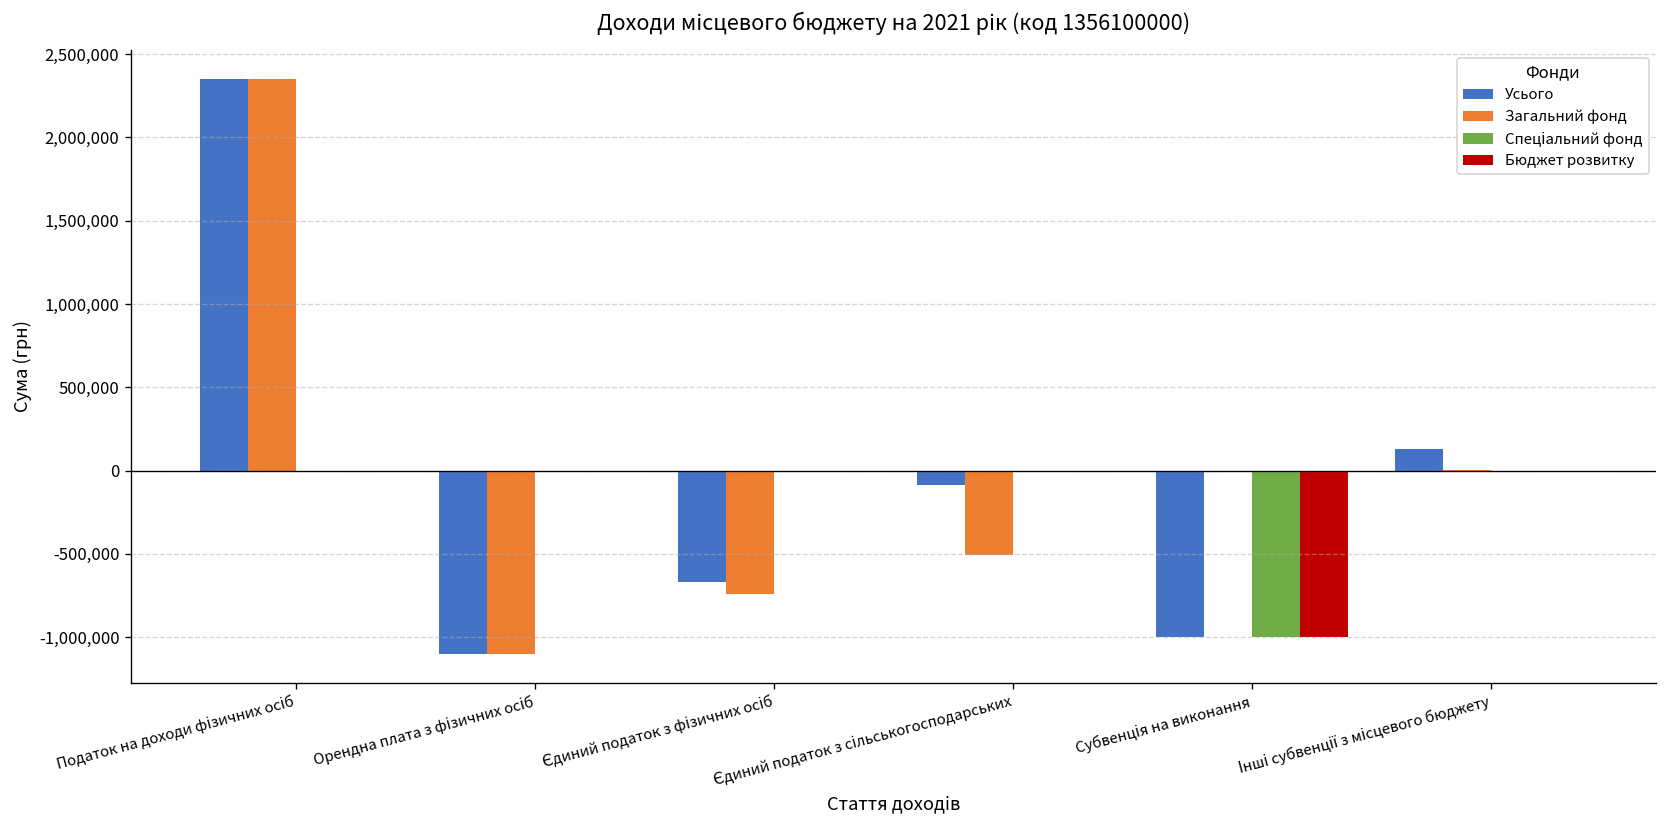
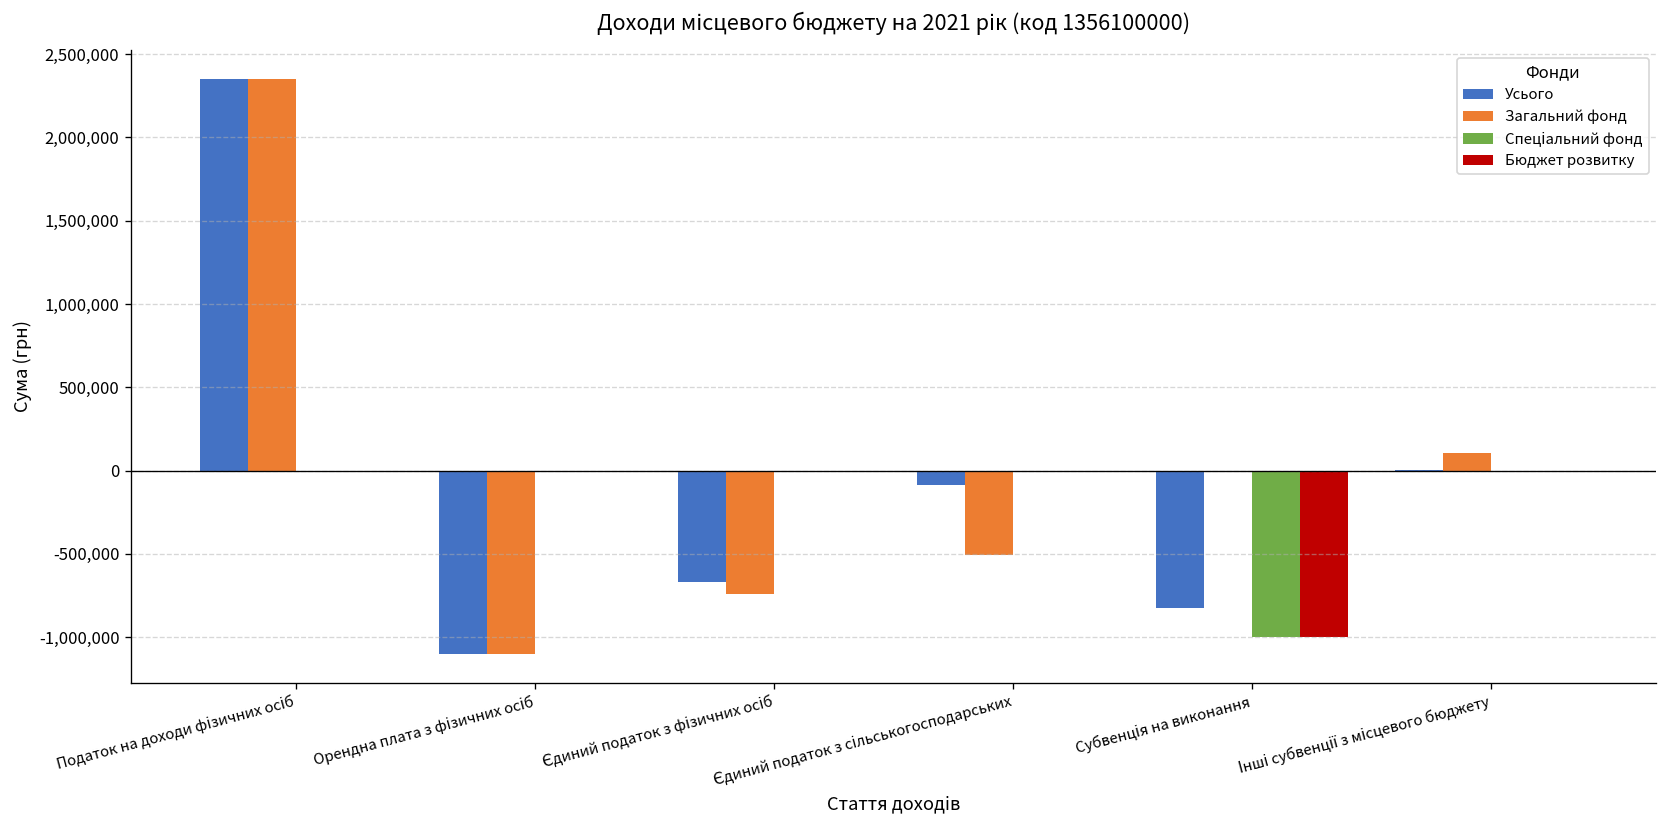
Усього, Субвенція на виконання: -1,000,000 -> -830,000
Усього, Інші субвенції з місцевого бюджету: 130,000 -> 0
Загальний фонд, Інші субвенції з місцевого бюджету: 0 -> 100,000
